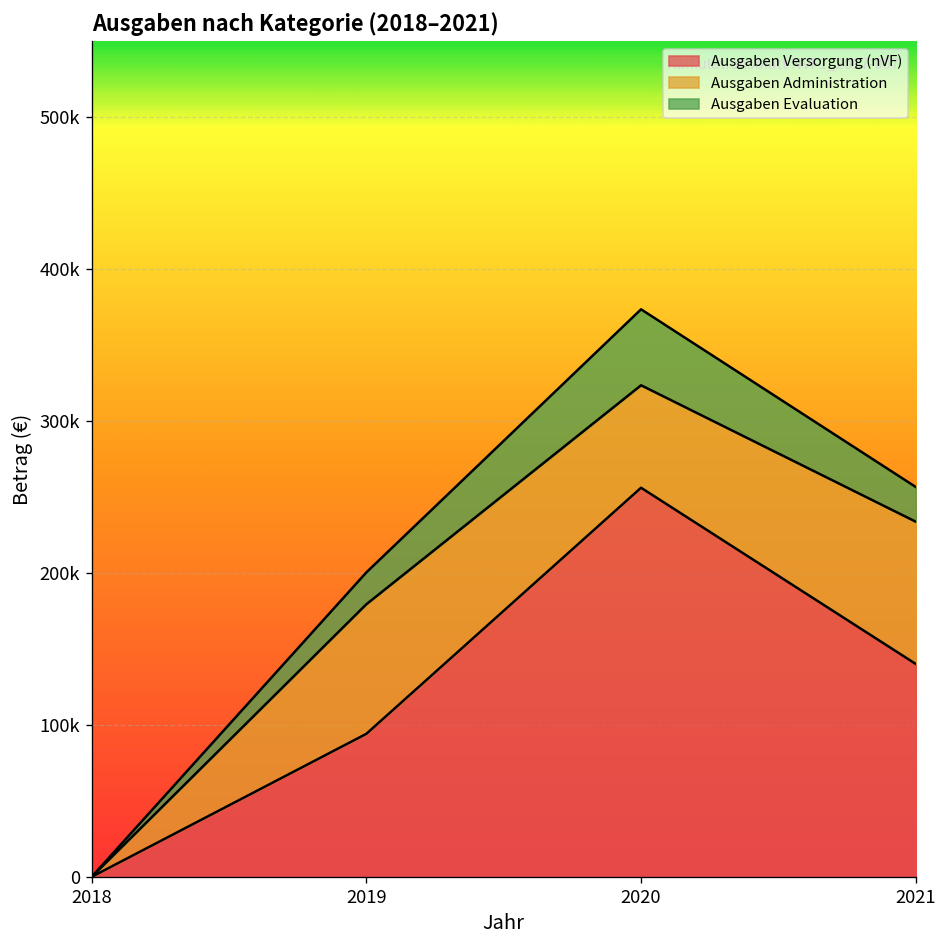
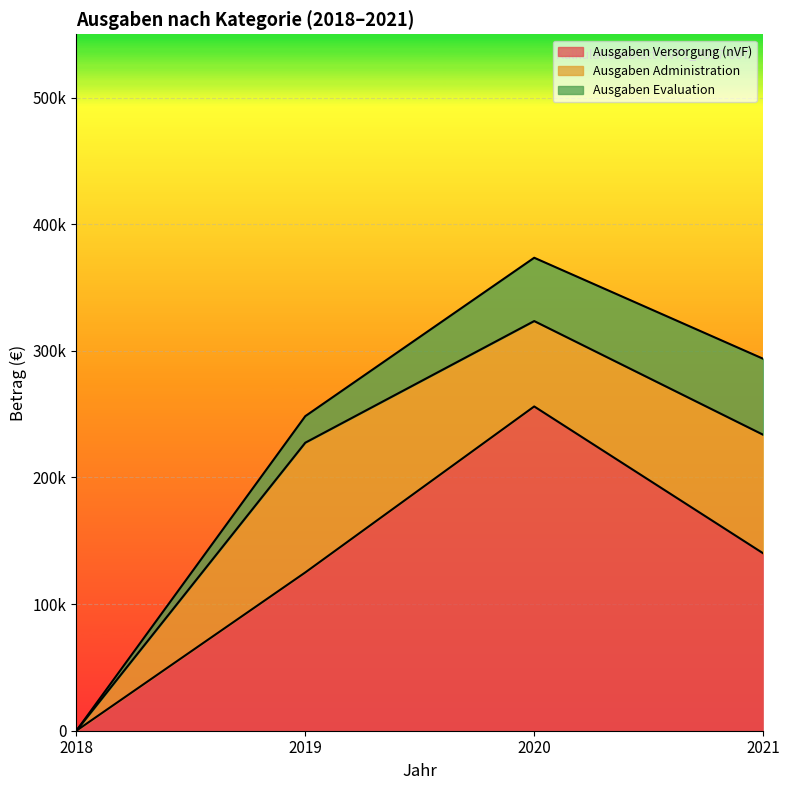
Ausgaben Versorgung (nVF), 2019: 94000 -> 125000
Ausgaben Administration, 2019: 85000 -> 102000
Ausgaben Evaluation, 2021: 23000 -> 60000
